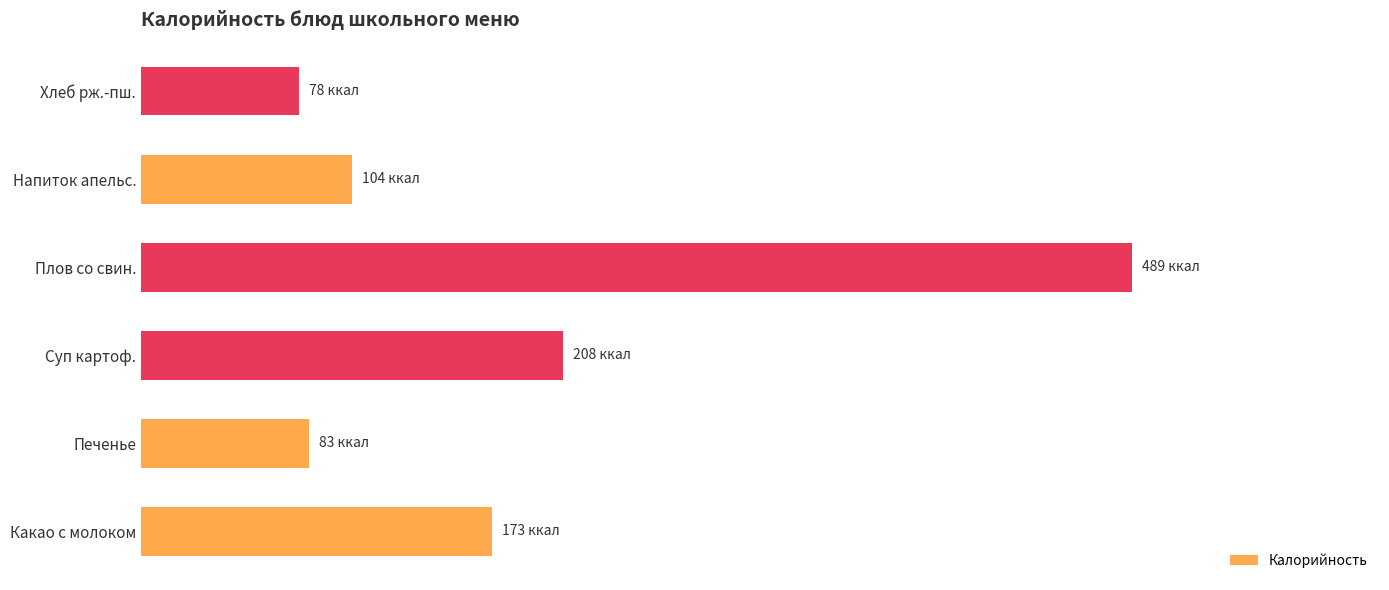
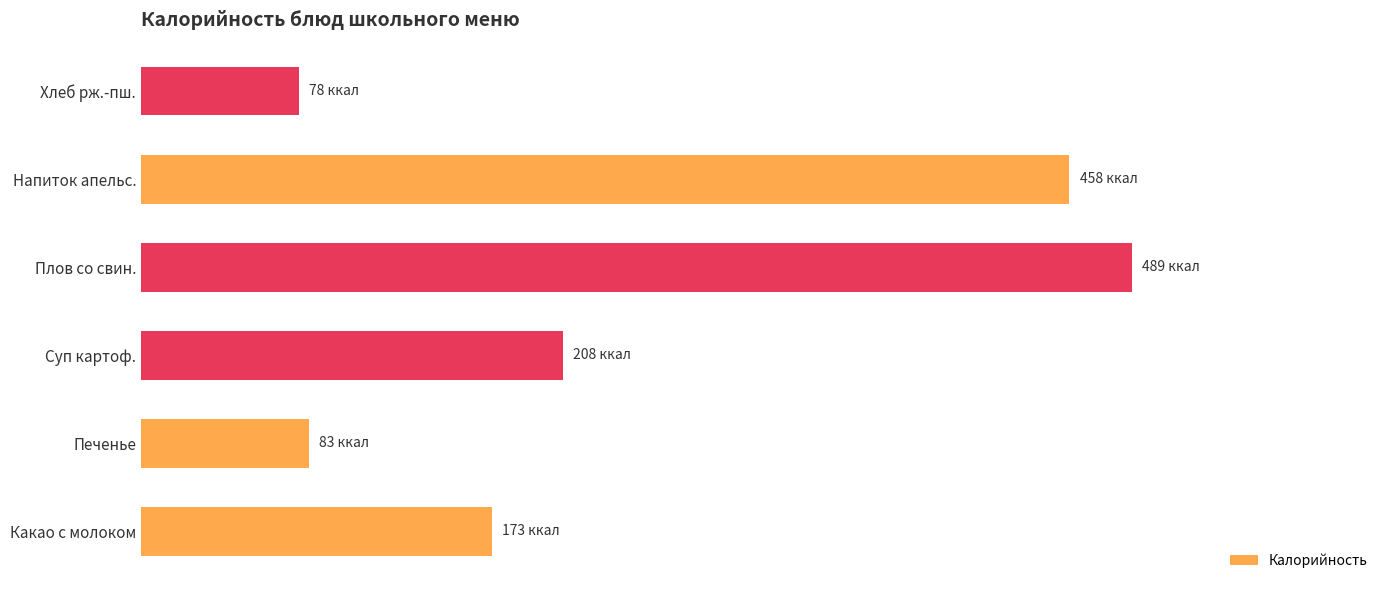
Напиток апельс.: 104 -> 458
